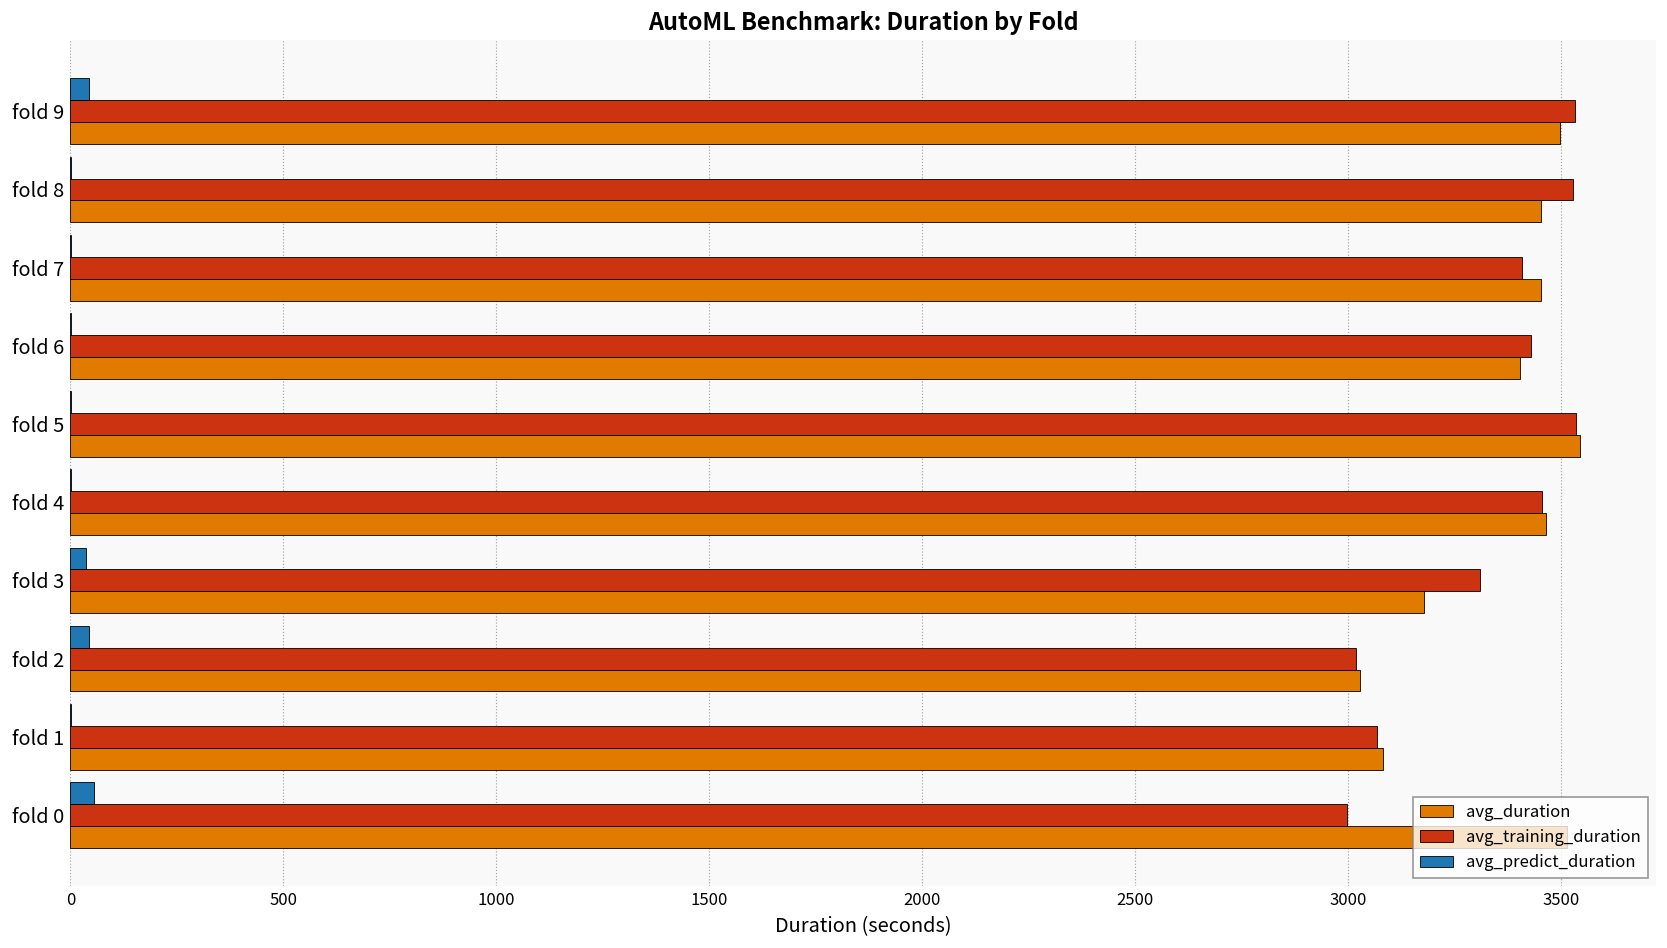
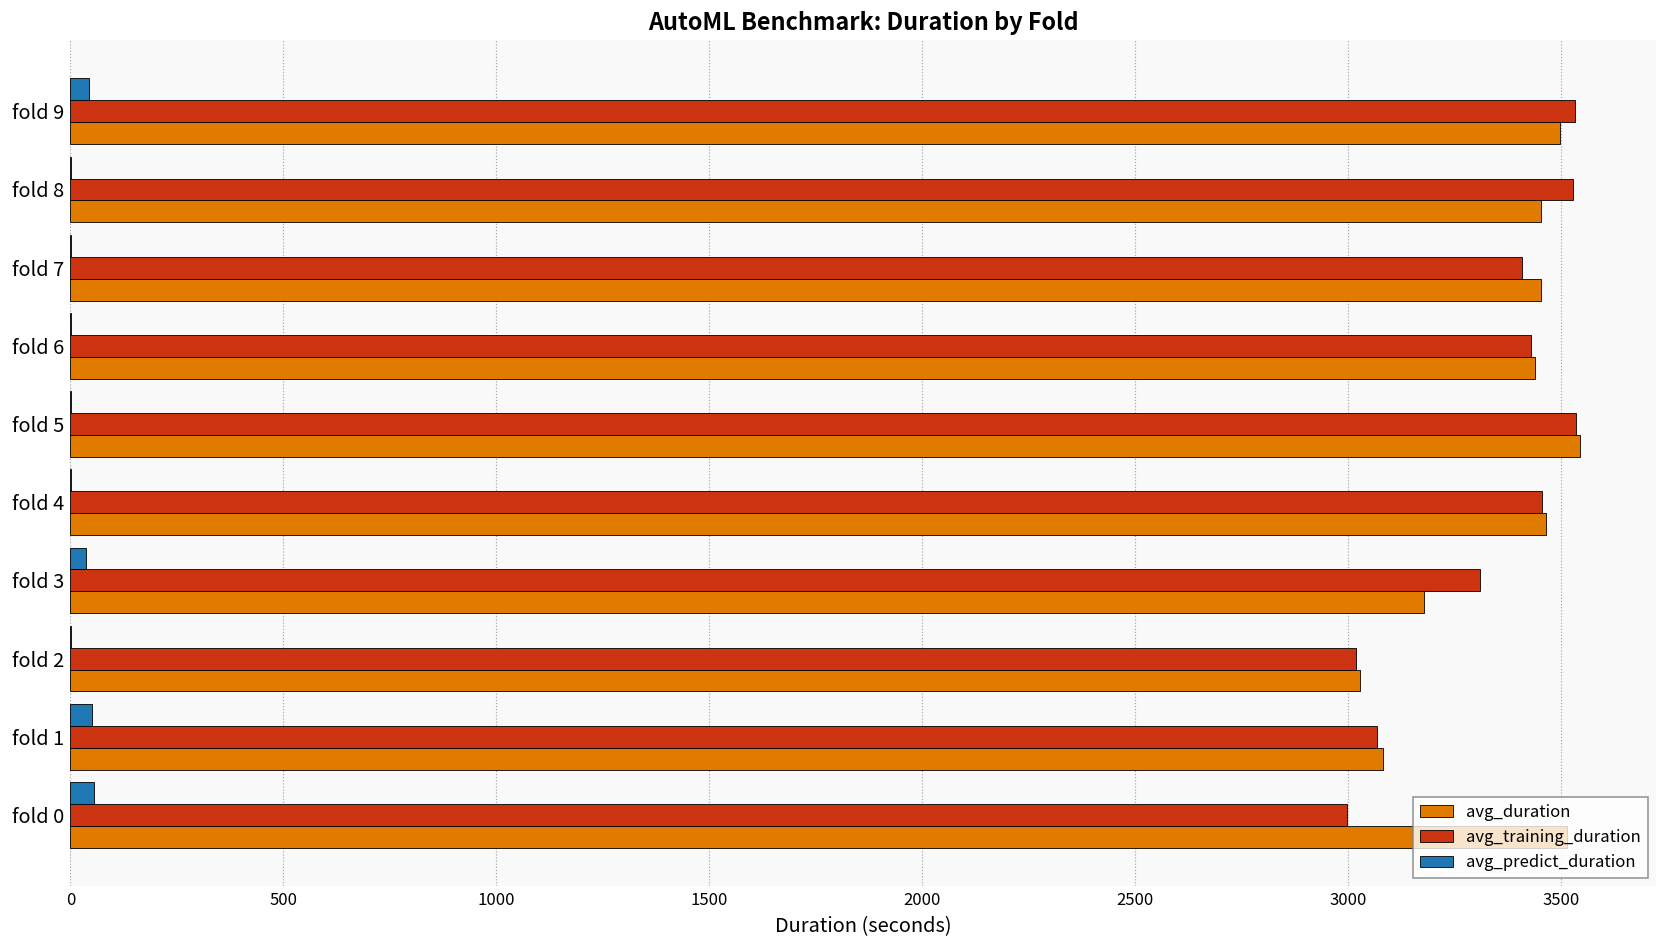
avg_duration, fold 6: 3400 -> 3440
avg_predict_duration, fold 2: 40 -> 0
avg_predict_duration, fold 1: 0 -> 50
